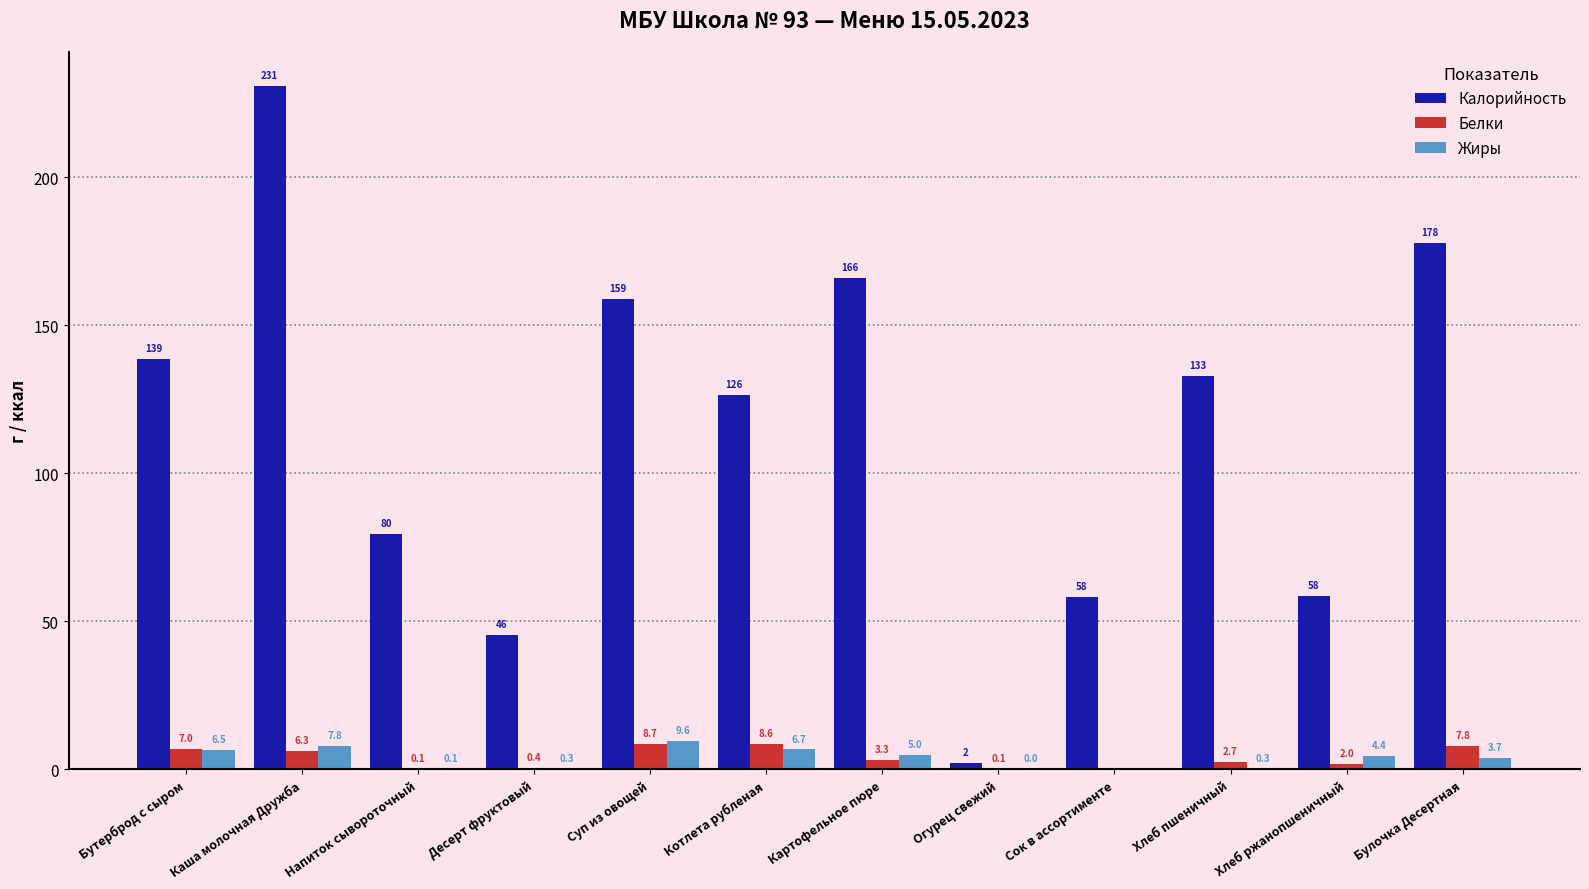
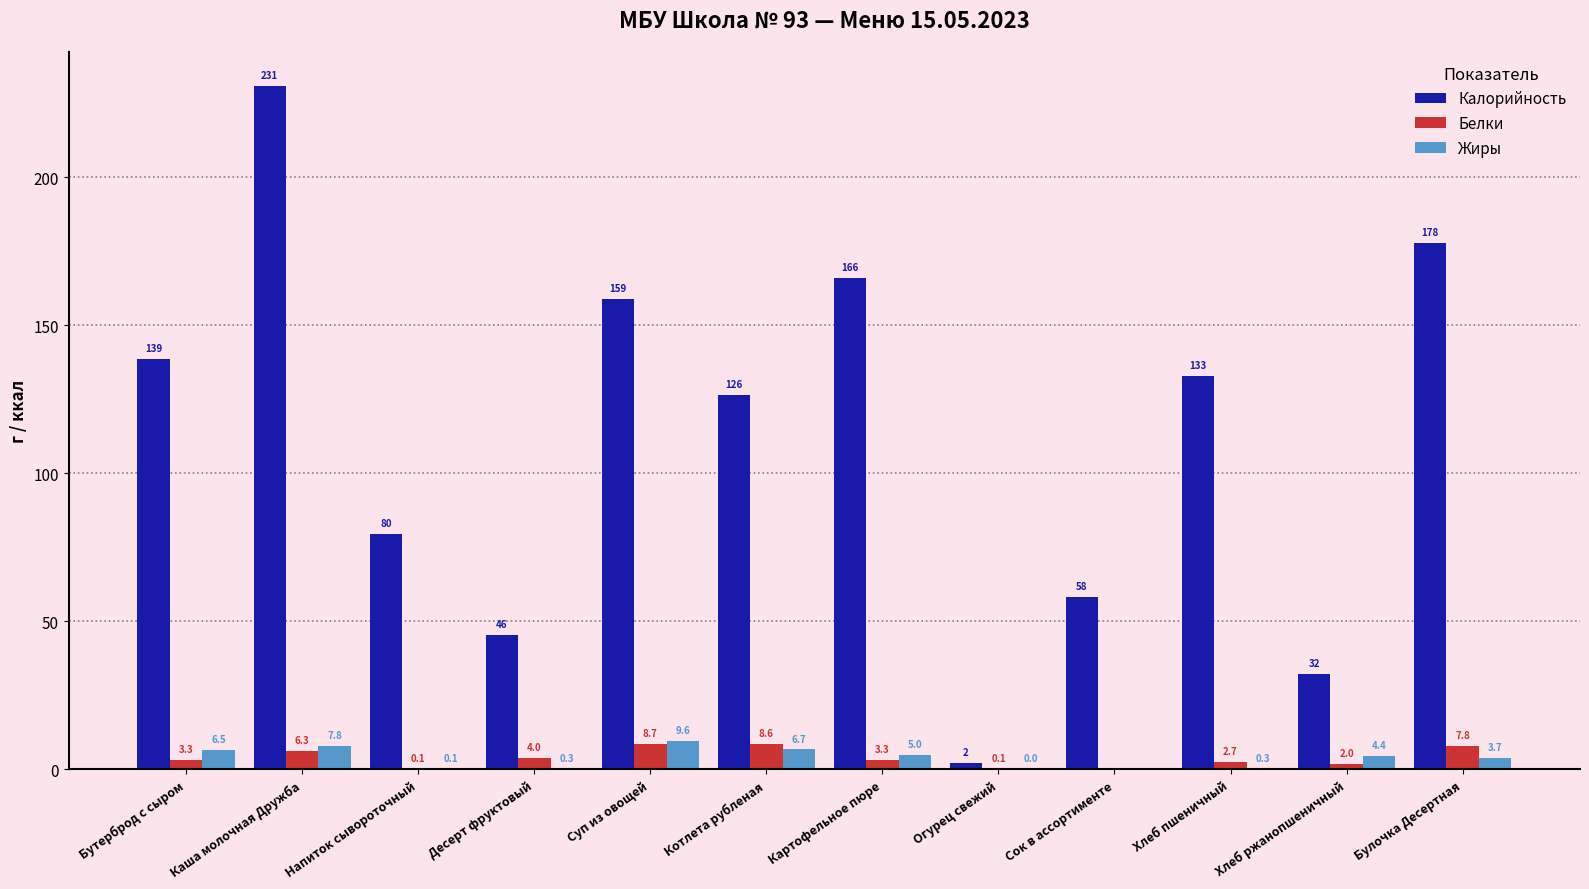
Белки, Бутерброд с сыром: 7.0 -> 3.3
Белки, Десерт фруктовый: 0.4 -> 4.0
Калорийность, Хлеб ржанопшеничный: 58 -> 32
